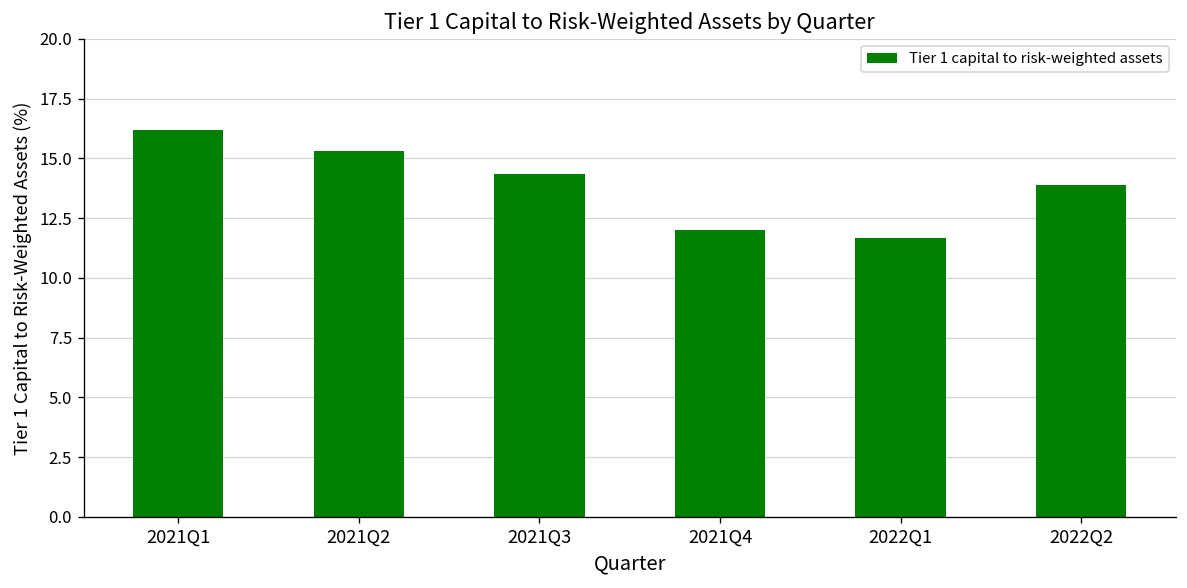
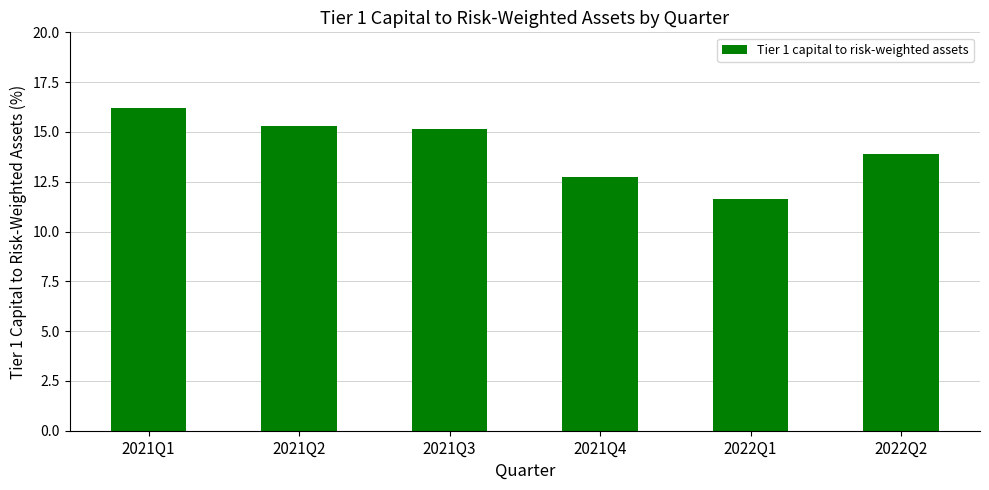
2021Q3: 14.4 -> 15.2
2021Q4: 12.0 -> 12.7
